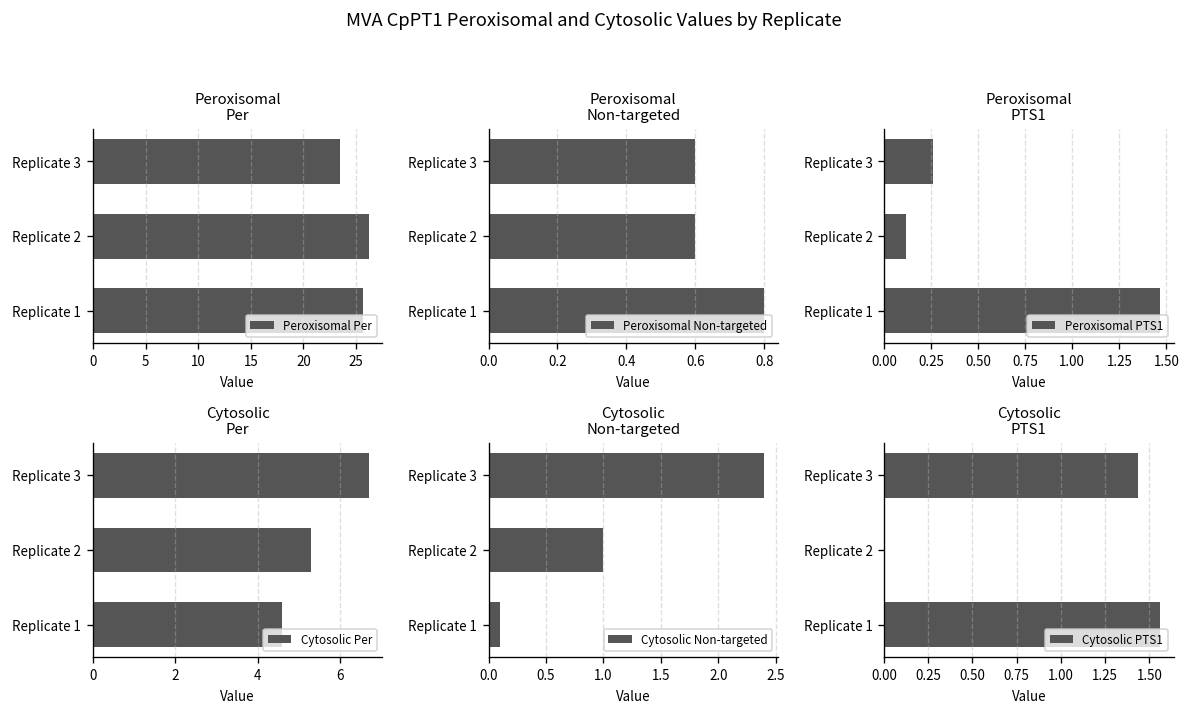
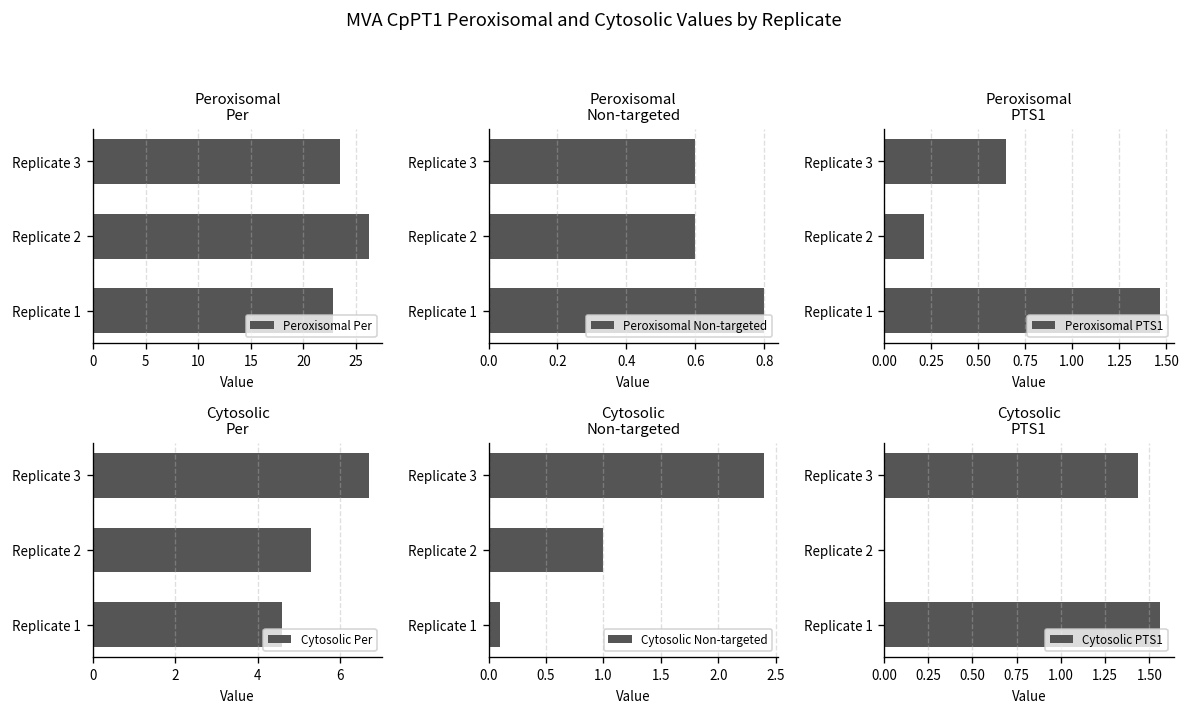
Peroxisomal Per, Replicate 1: 26 -> 23
Peroxisomal PTS1, Replicate 3: 0.26 -> 0.65
Peroxisomal PTS1, Replicate 2: 0.12 -> 0.21
